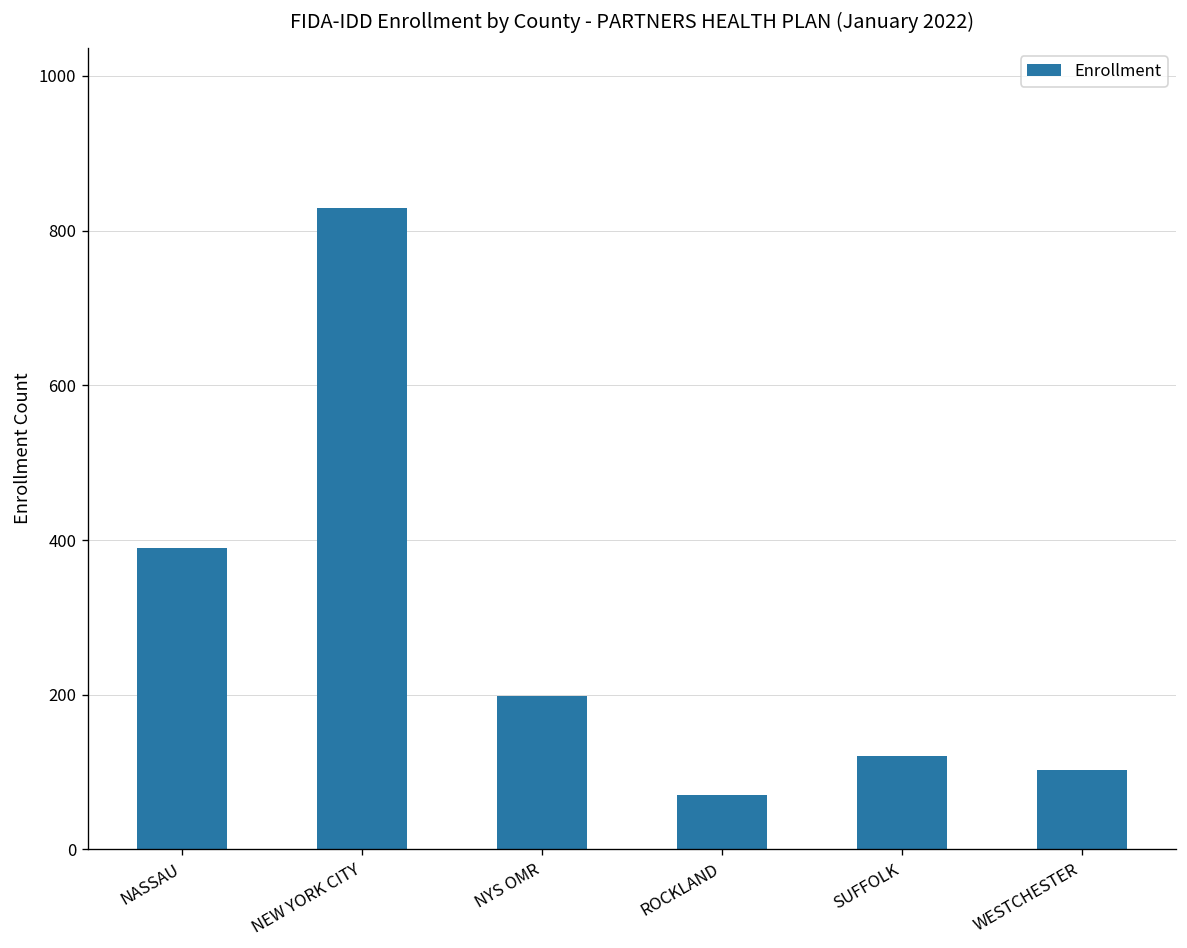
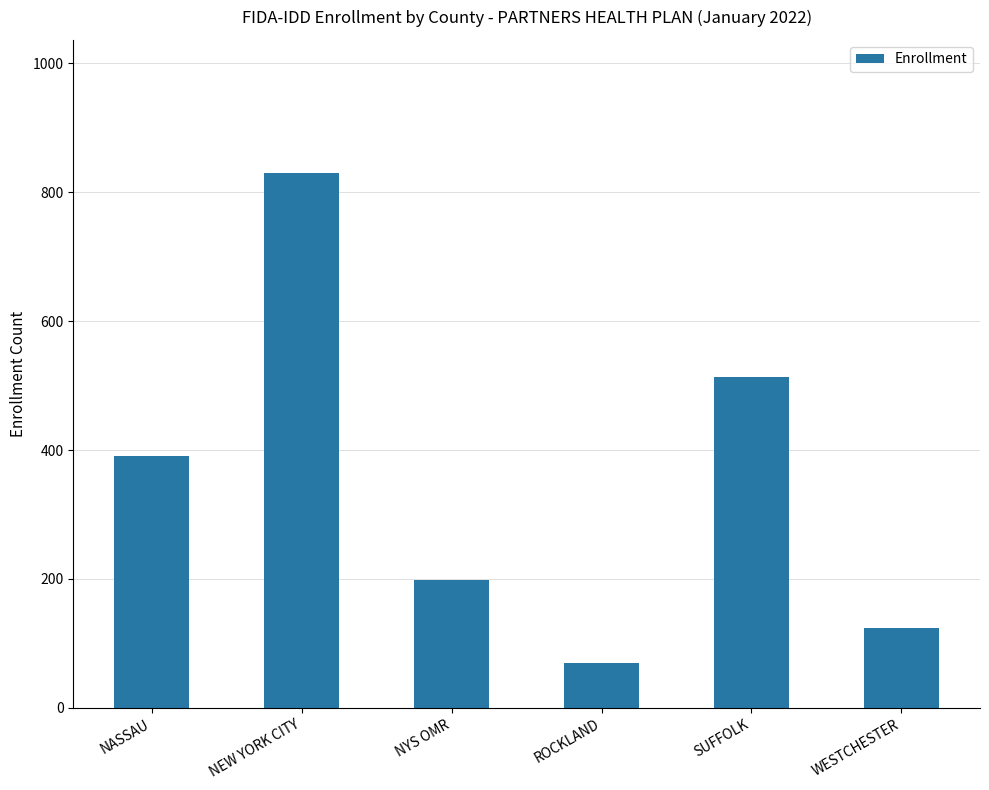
SUFFOLK: 120 -> 510
WESTCHESTER: 100 -> 120
